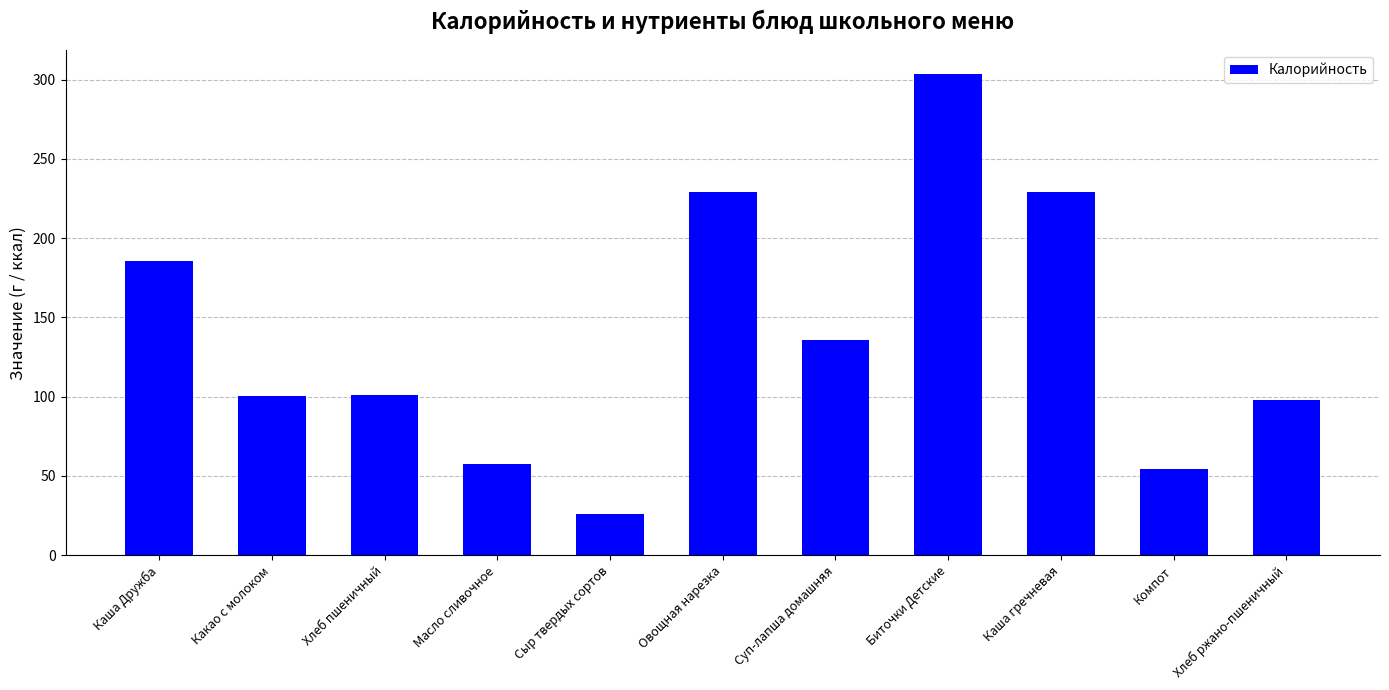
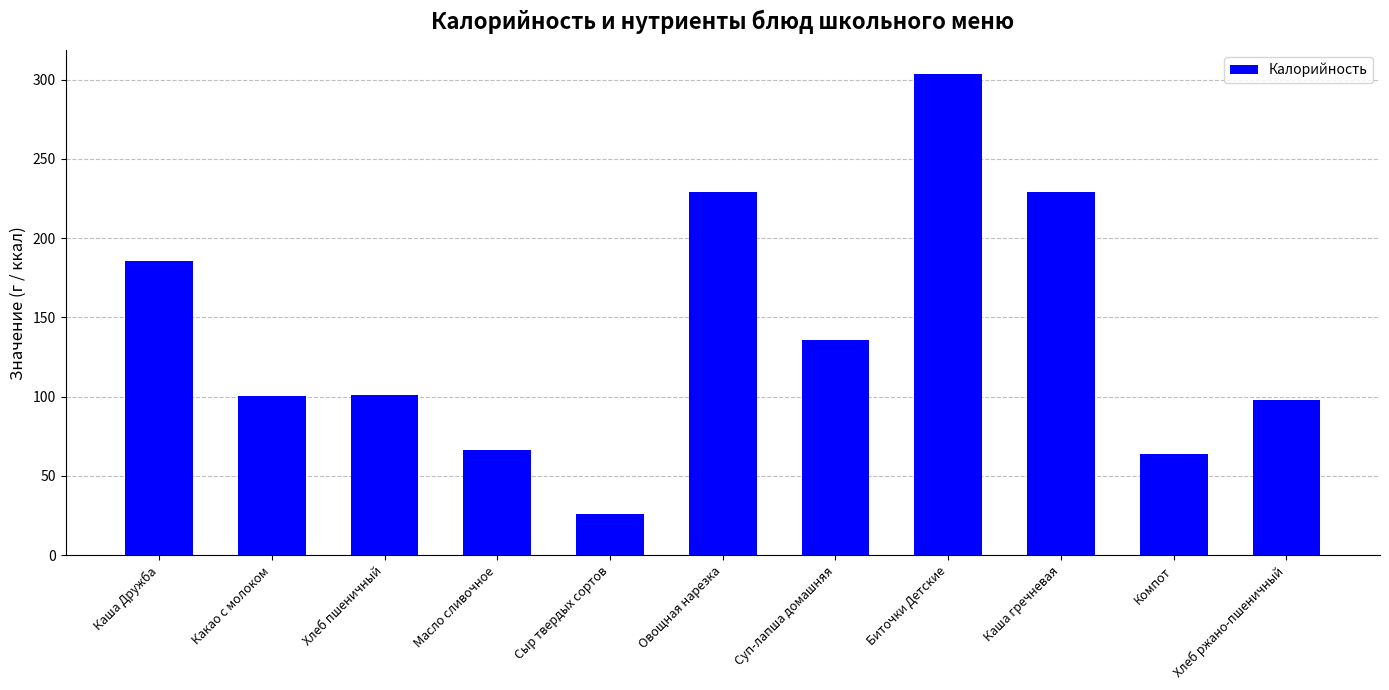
Масло сливочное: 57 -> 66
Компот: 55 -> 64
